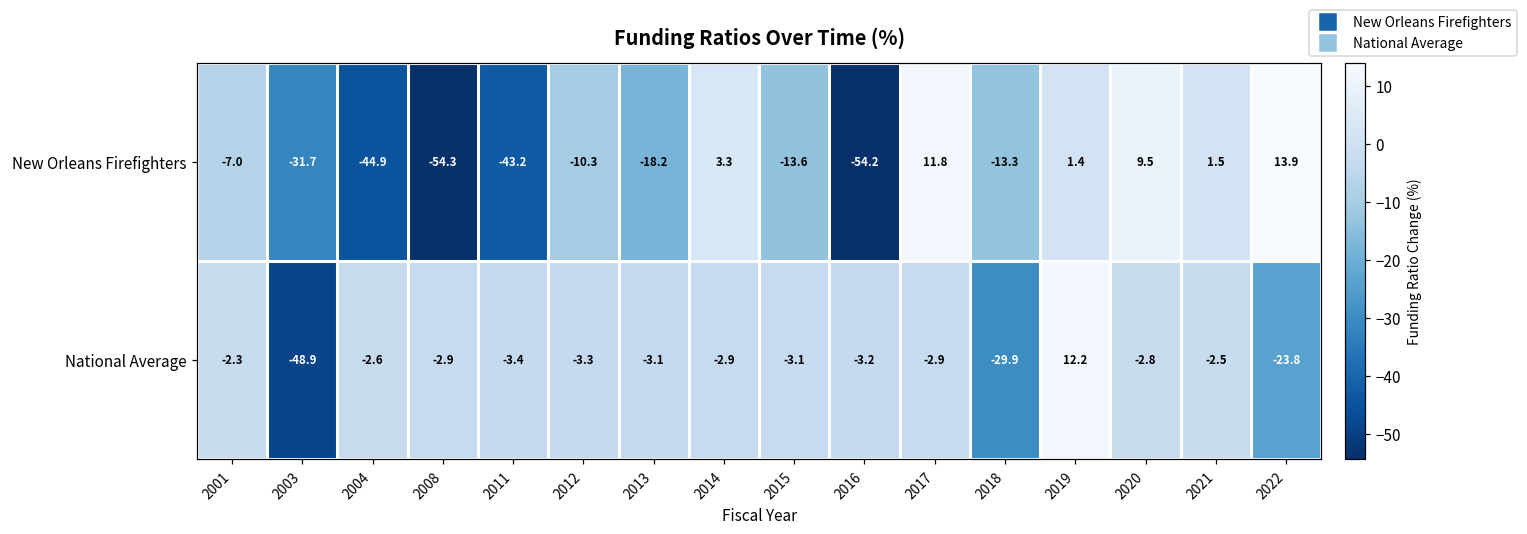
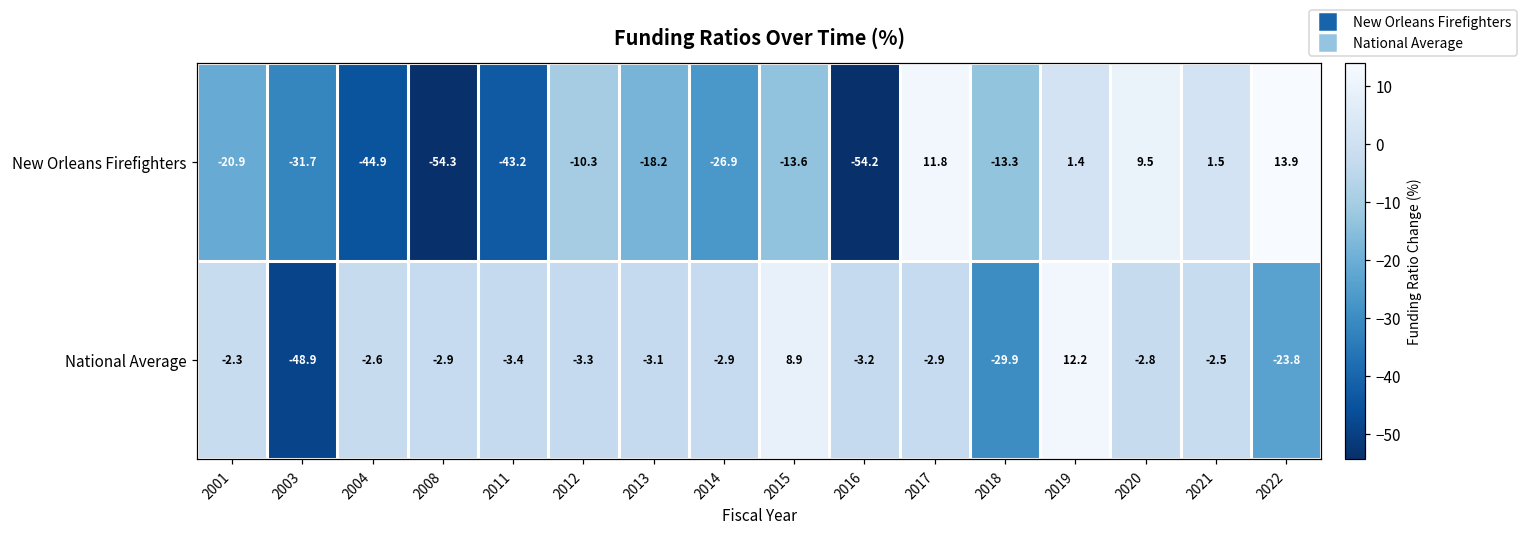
New Orleans Firefighters, 2001: -7.0 -> -20.9
New Orleans Firefighters, 2014: 3.3 -> -26.9
National Average, 2015: -3.1 -> 8.9
